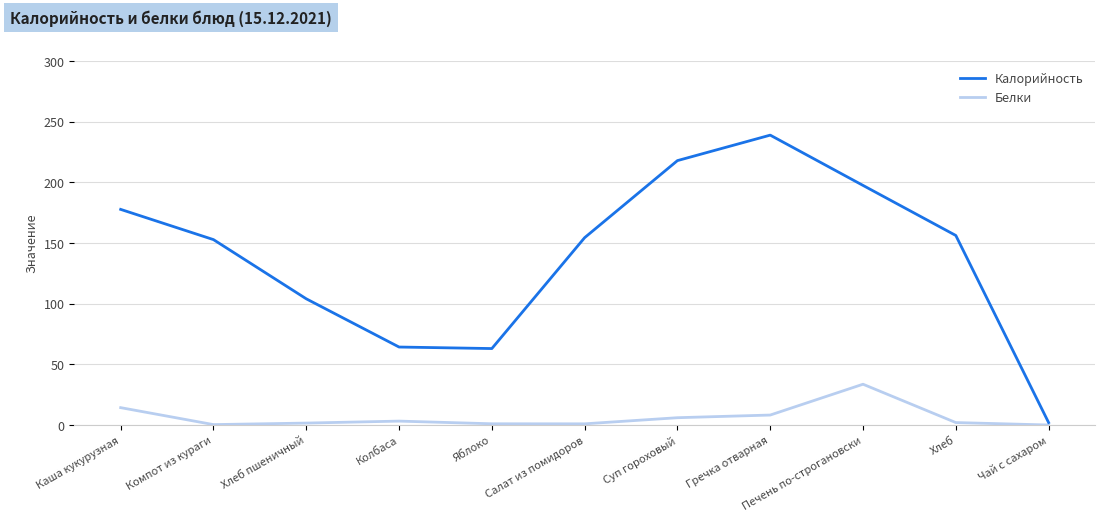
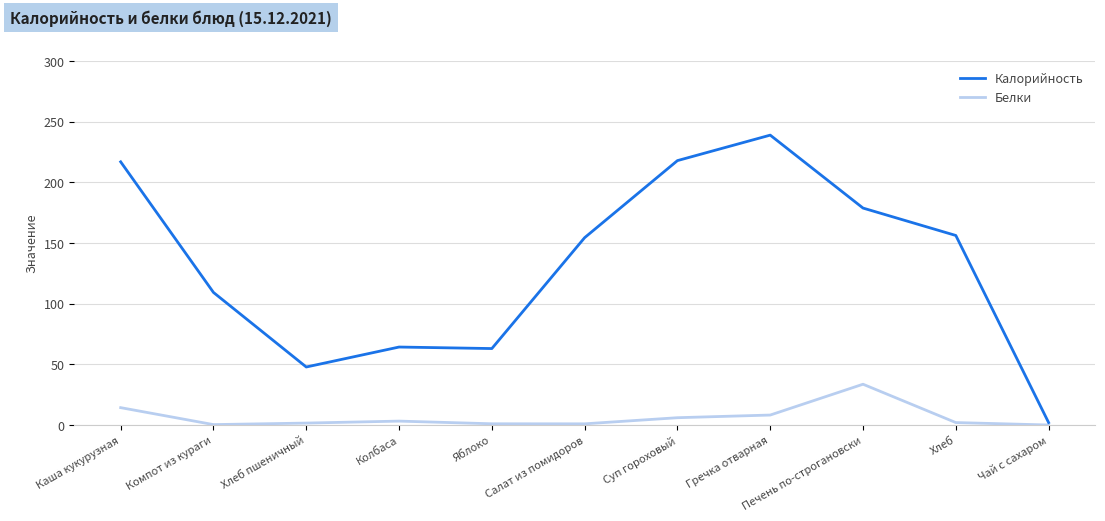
Калорийность, Каша кукурузная: 178 -> 217
Калорийность, Компот из кураги: 153 -> 109
Калорийность, Хлеб пшеничный: 104 -> 48
Калорийность, Печень по-строгановски: 197 -> 179
